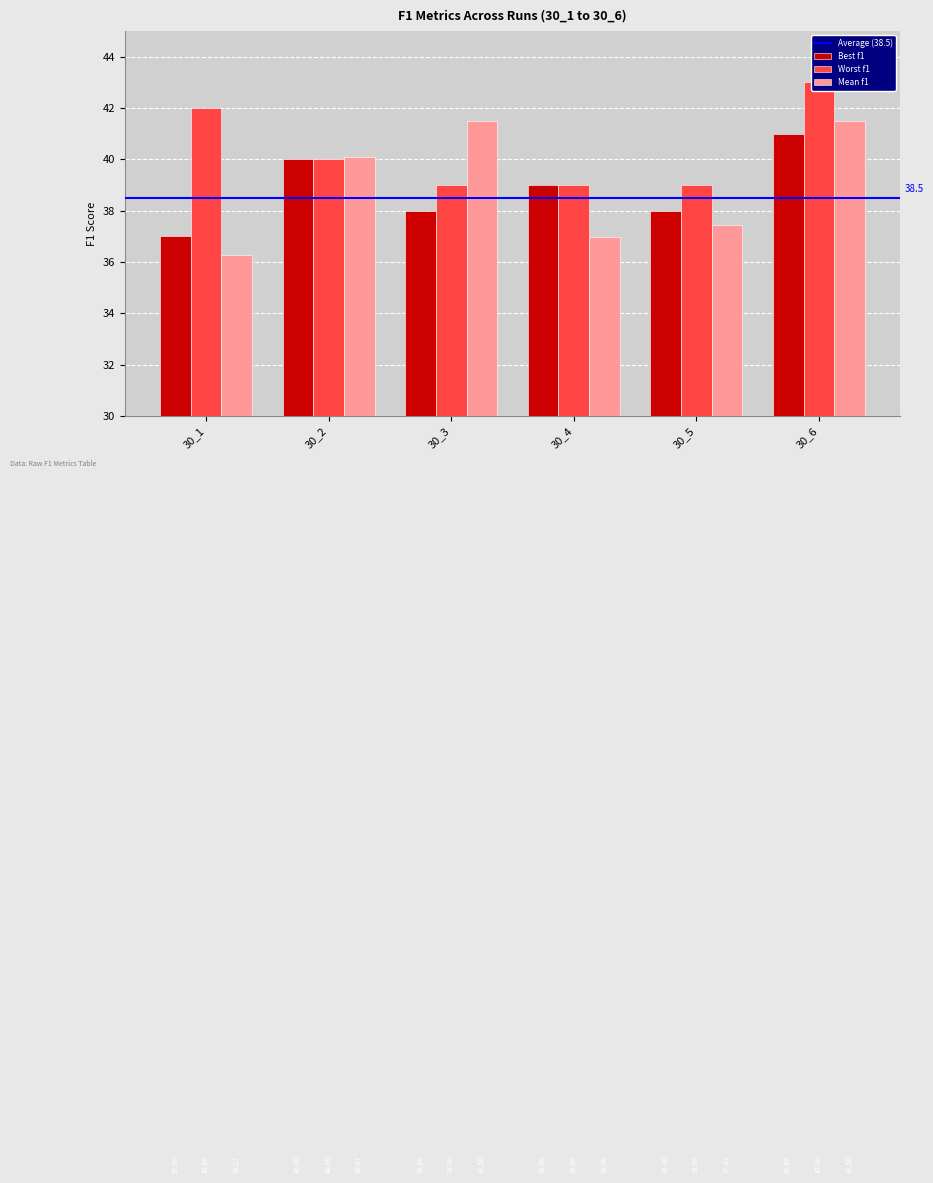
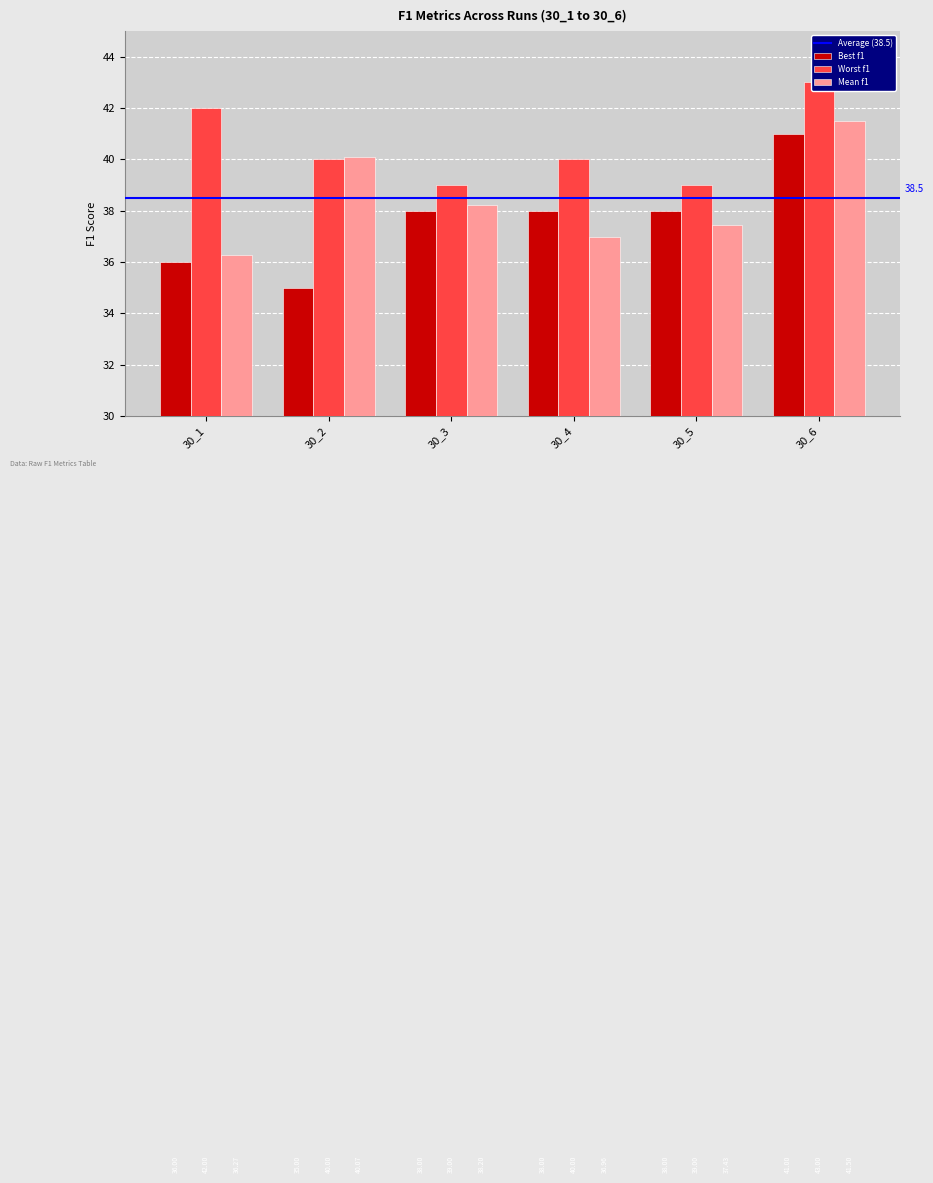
Best f1, 30_1: 37.00 -> 36.00
Best f1, 30_2: 40.00 -> 35.00
Mean f1, 30_3: 41.50 -> 38.20
Best f1, 30_4: 39.00 -> 38.00
Worst f1, 30_4: 39.00 -> 40.00
